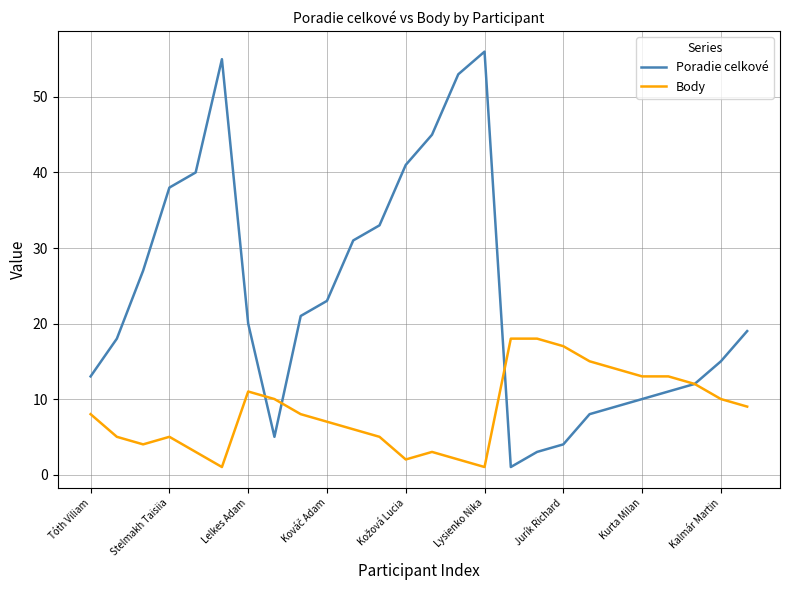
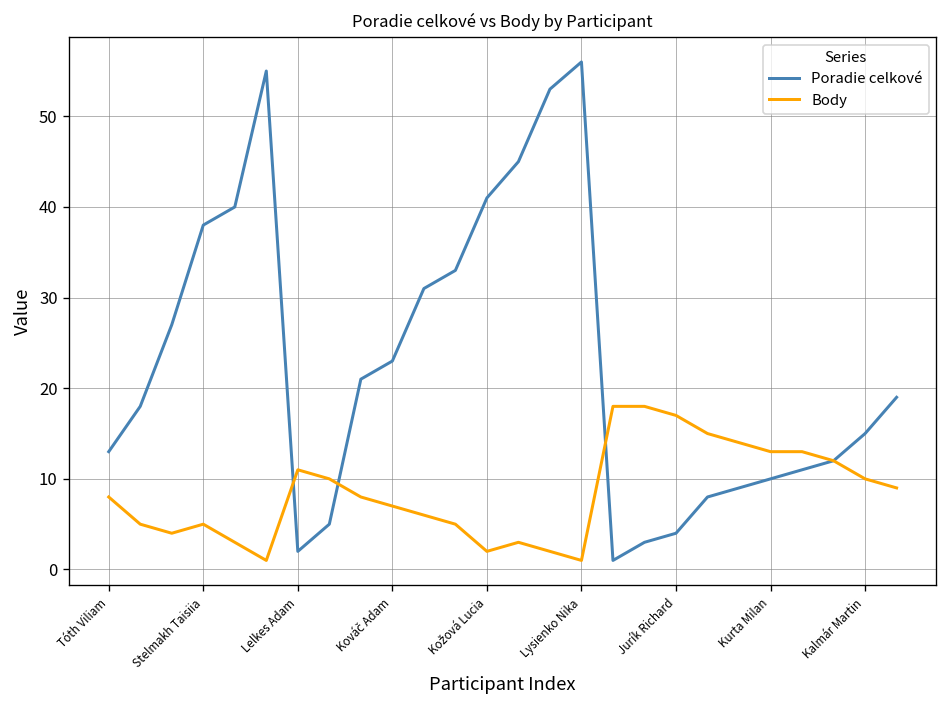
Poradie celkové, Lelkes Adam: 20 -> 2
